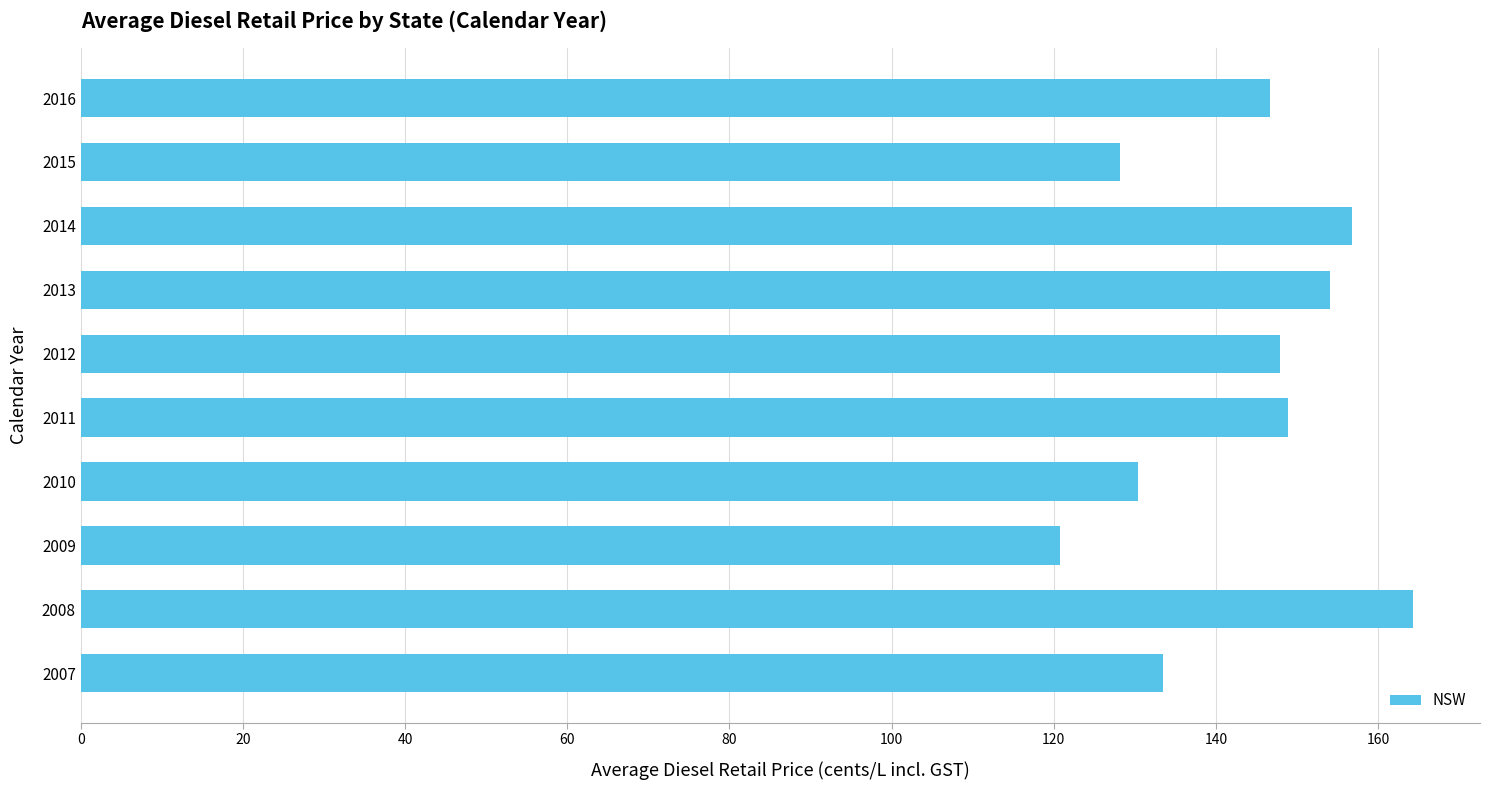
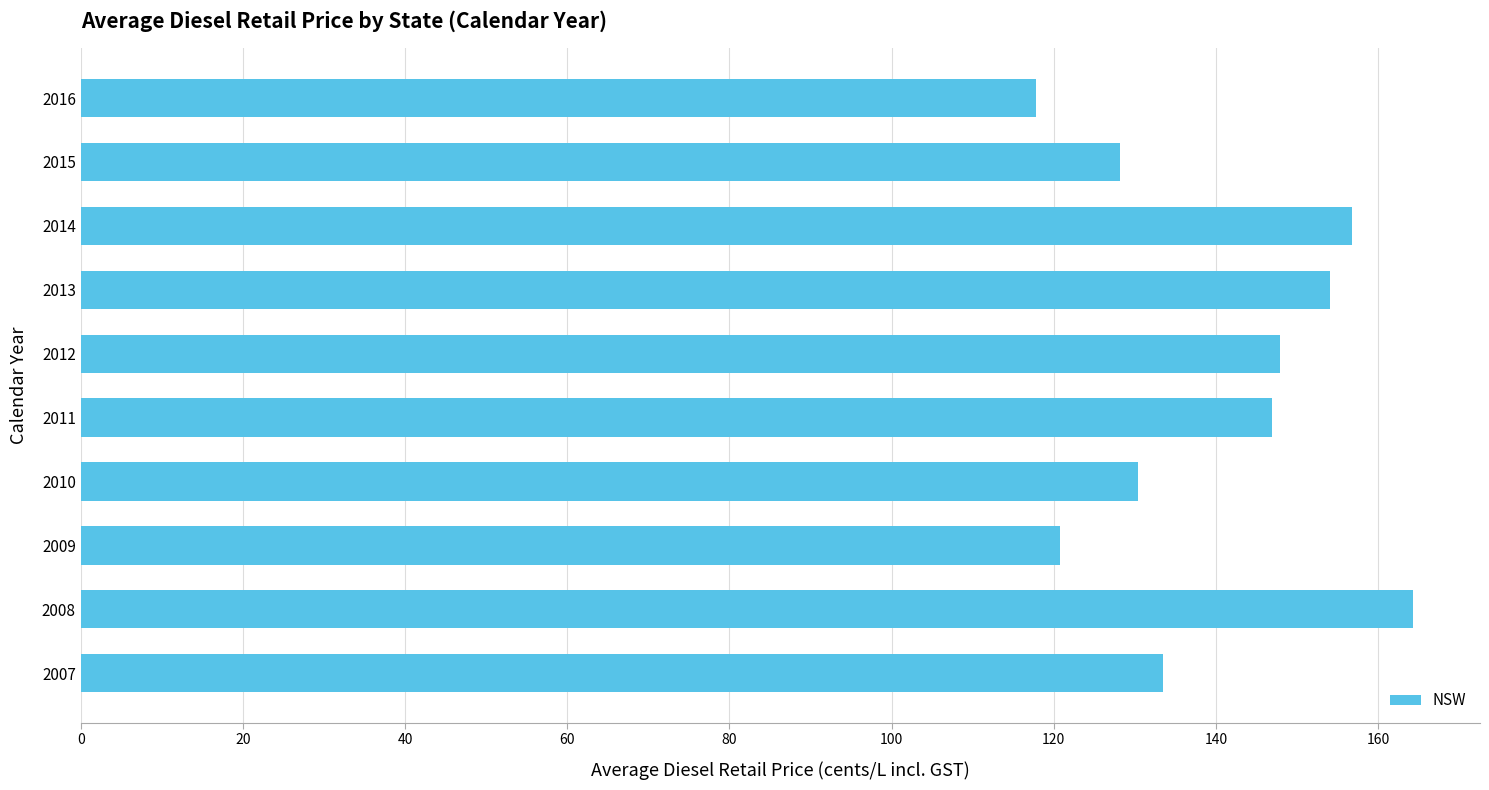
2016: 147 -> 118
2011: 149 -> 147
